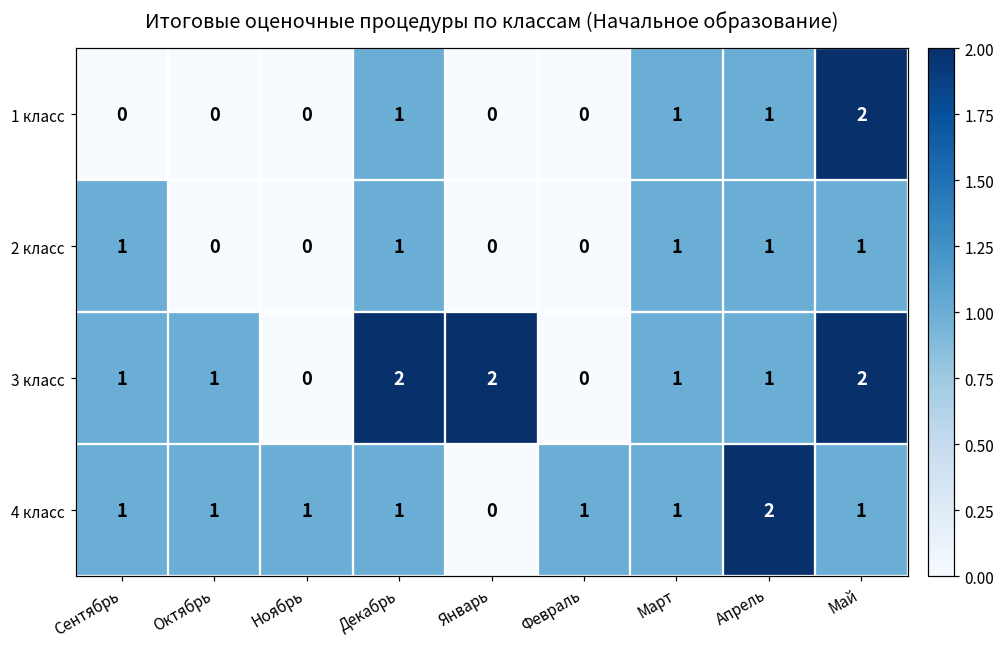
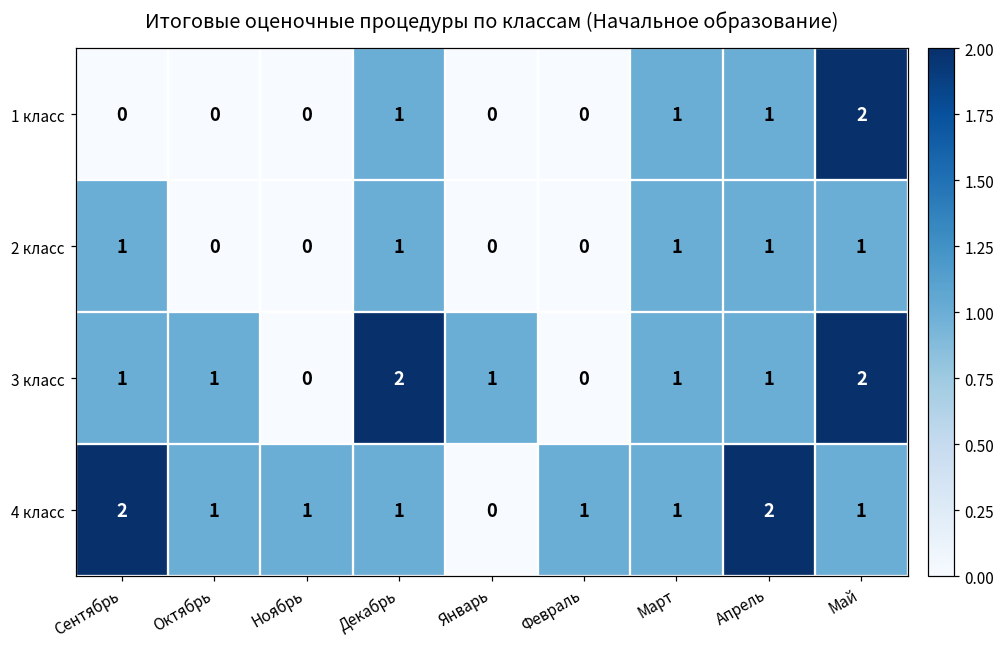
3 класс, Январь: 2 -> 1
4 класс, Сентябрь: 1 -> 2
